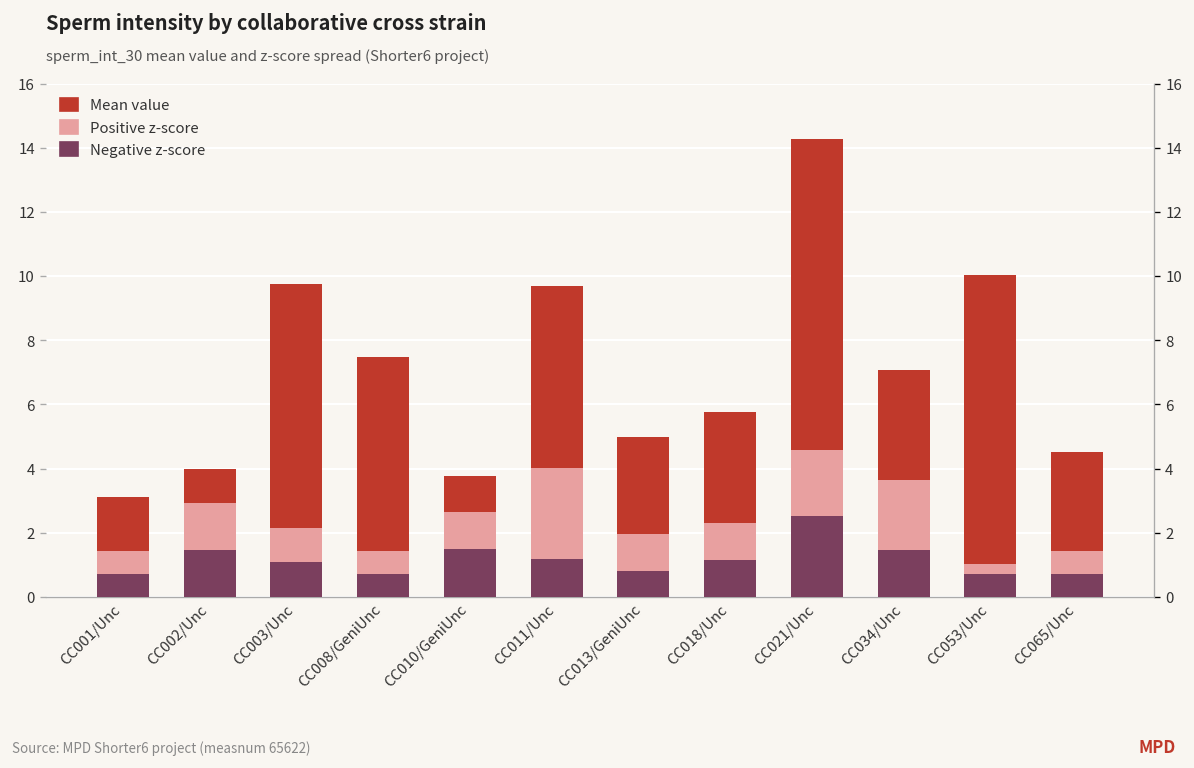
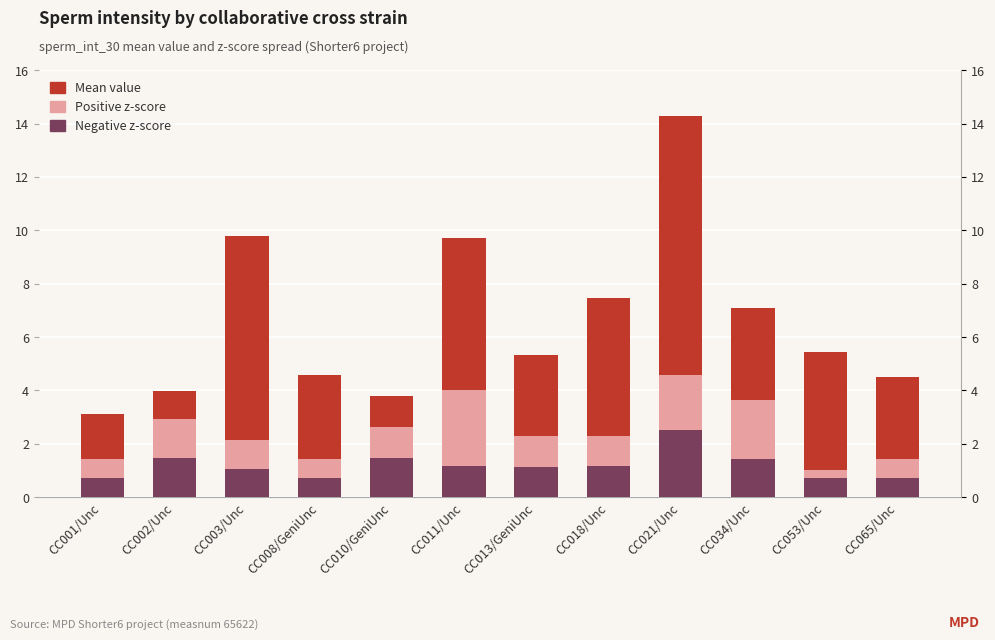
Mean value, CC008/GeniUnc: 6.1 -> 3.2
Negative z-score, CC013/GeniUnc: 0.8 -> 1.1
Mean value, CC018/Unc: 3.5 -> 5.2
Mean value, CC053/Unc: 9.0 -> 4.4
